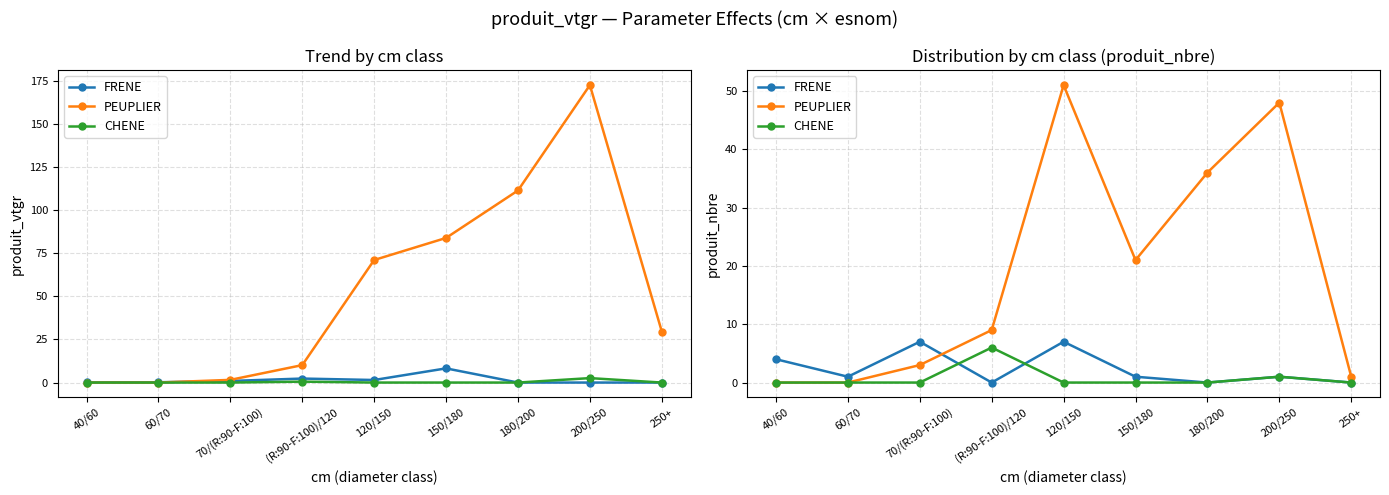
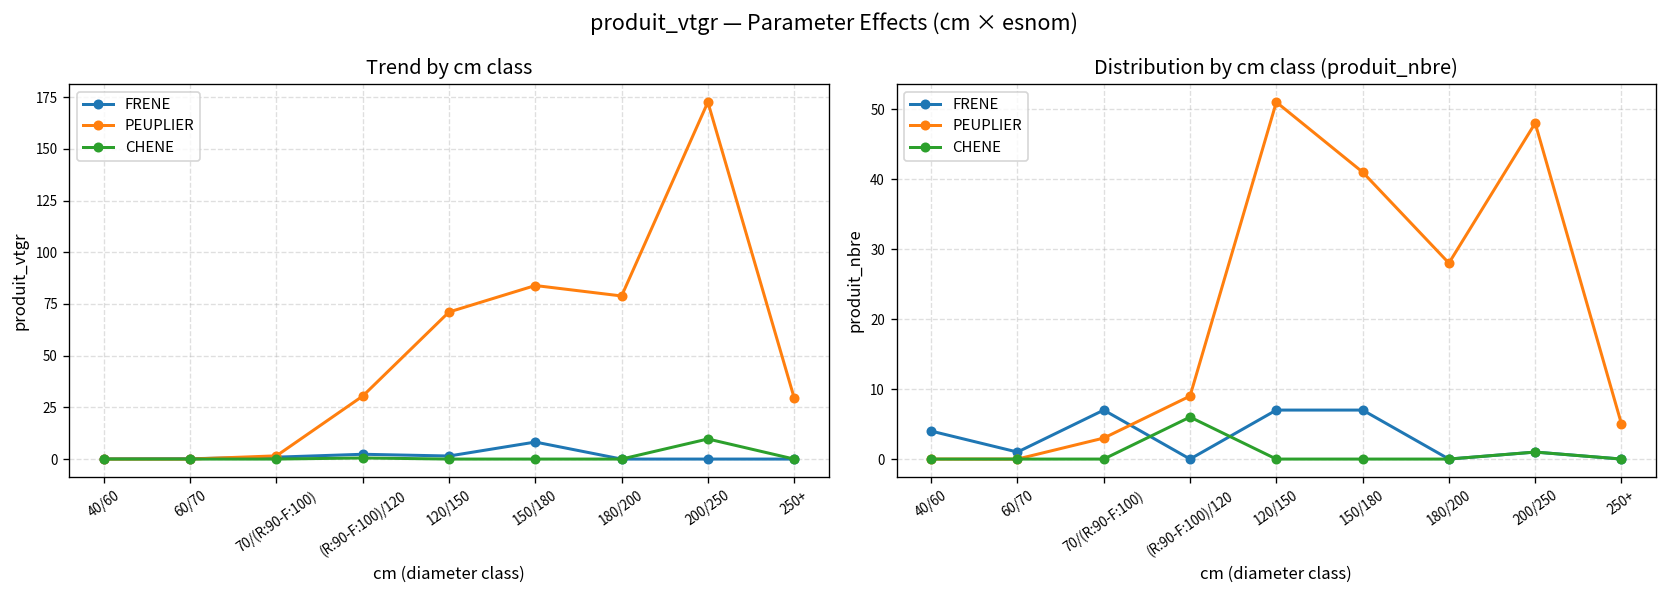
Trend by cm class, PEUPLIER, (R:90-F:100)/120: 10 -> 30
Trend by cm class, PEUPLIER, 180/200: 111 -> 79
Trend by cm class, CHENE, 200/250: 3 -> 10
Distribution by cm class (produit_nbre), FRENE, 150/180: 1 -> 7
Distribution by cm class (produit_nbre), PEUPLIER, 150/180: 21 -> 41
Distribution by cm class (produit_nbre), PEUPLIER, 180/200: 36 -> 28
Distribution by cm class (produit_nbre), PEUPLIER, 250+: 1 -> 5
